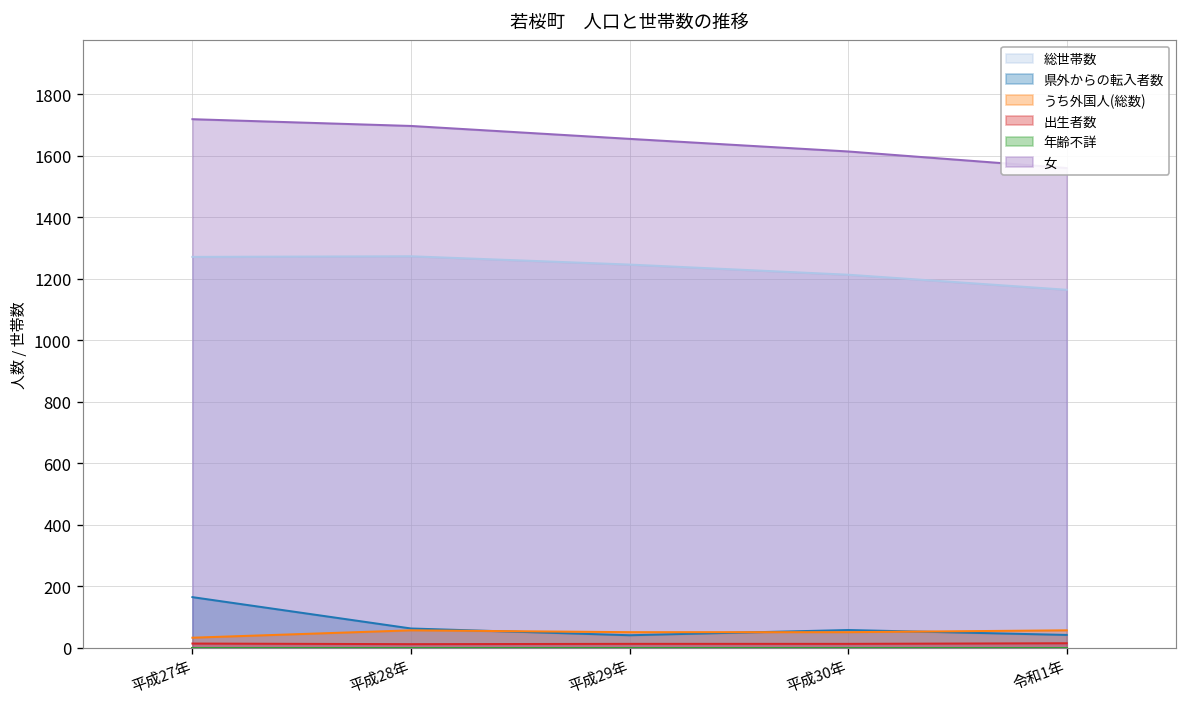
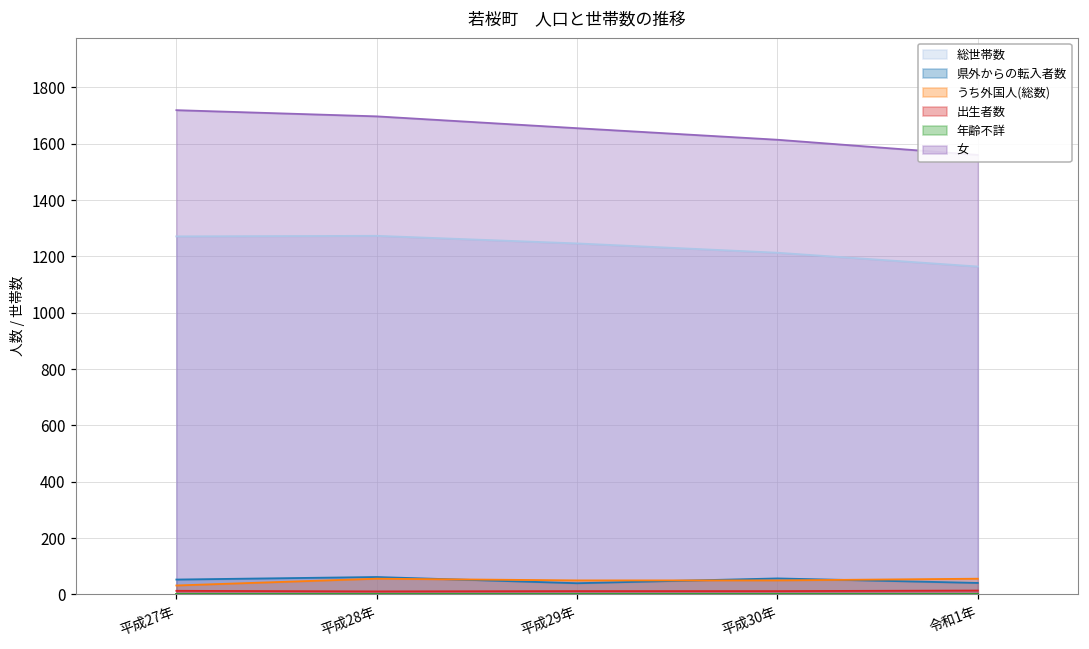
県外からの転入者数, 平成27年: 160 -> 50
